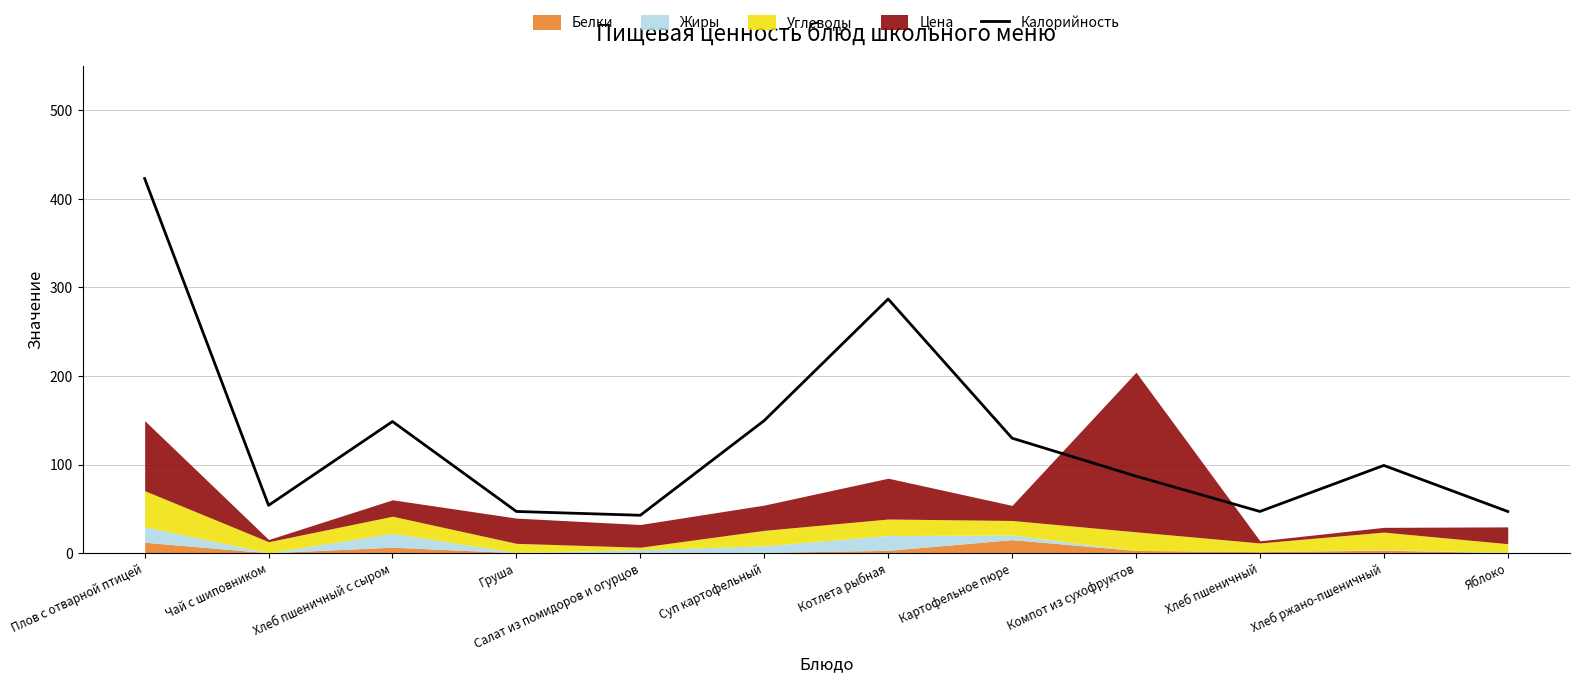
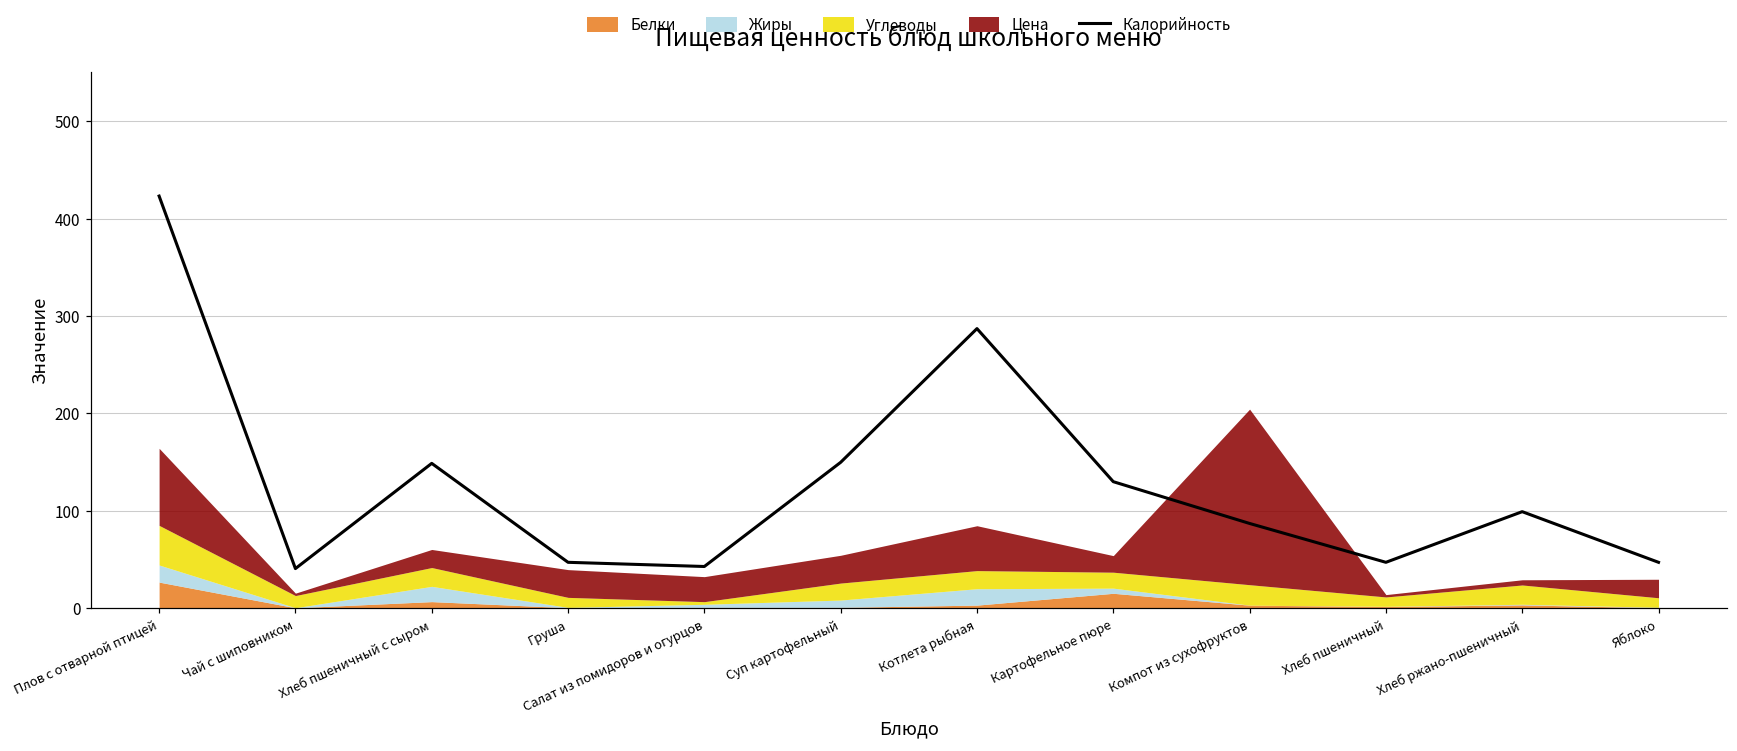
Белки, Плов с отварной птицей: 10 -> 30
Калорийность, Чай с шиповником: 50 -> 40
